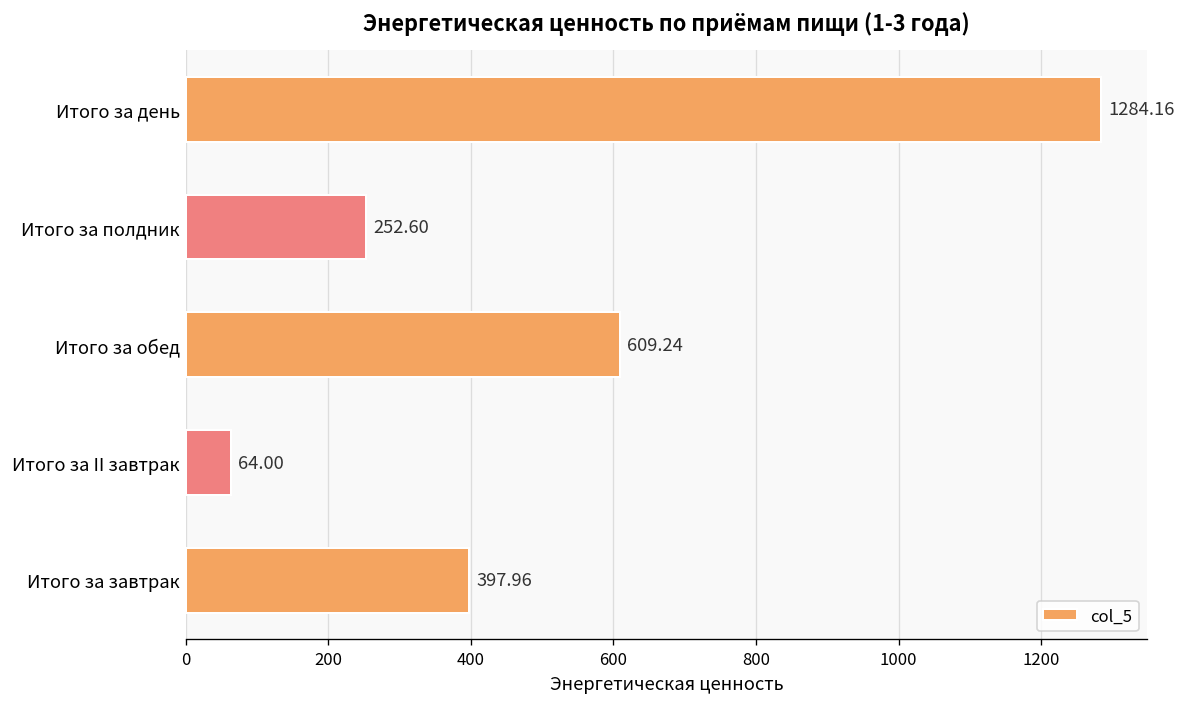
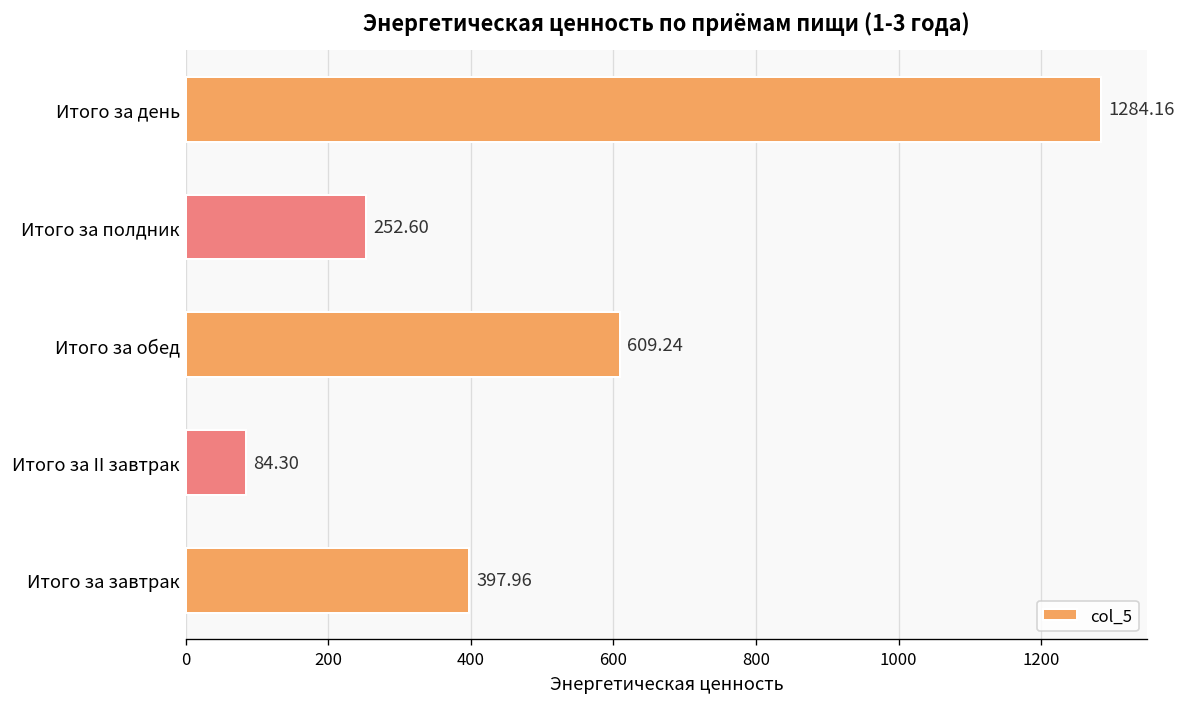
Итого за II завтрак: 64.00 -> 84.30
